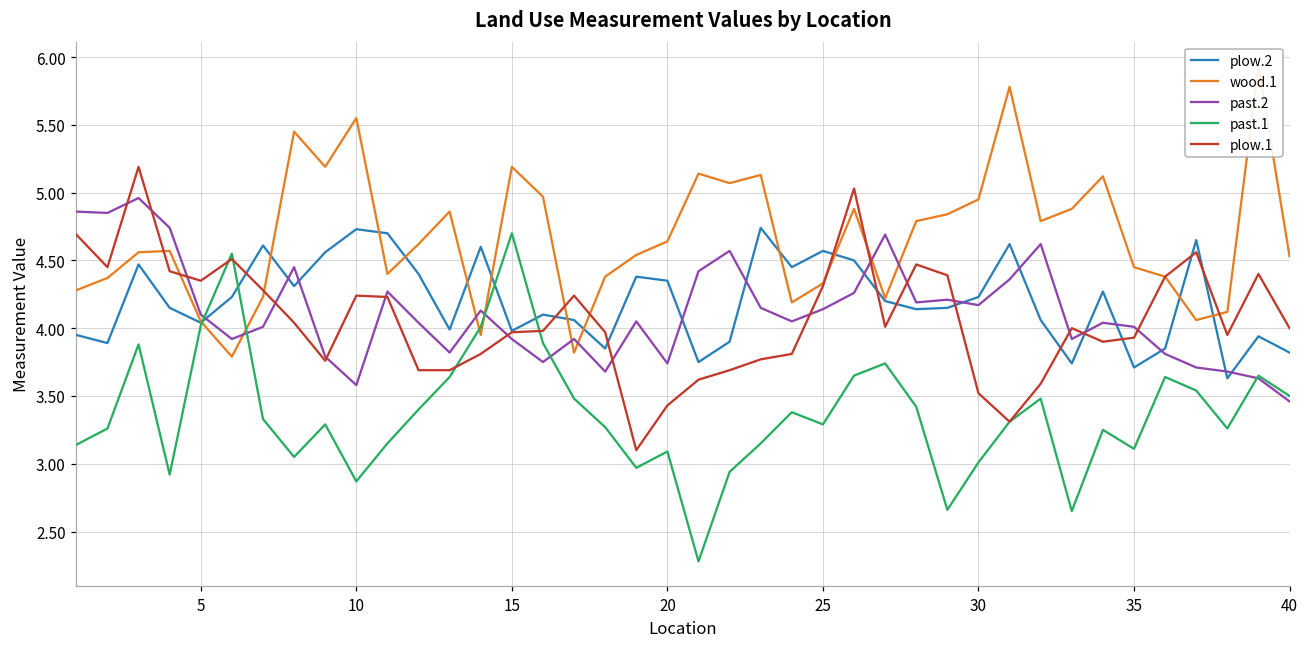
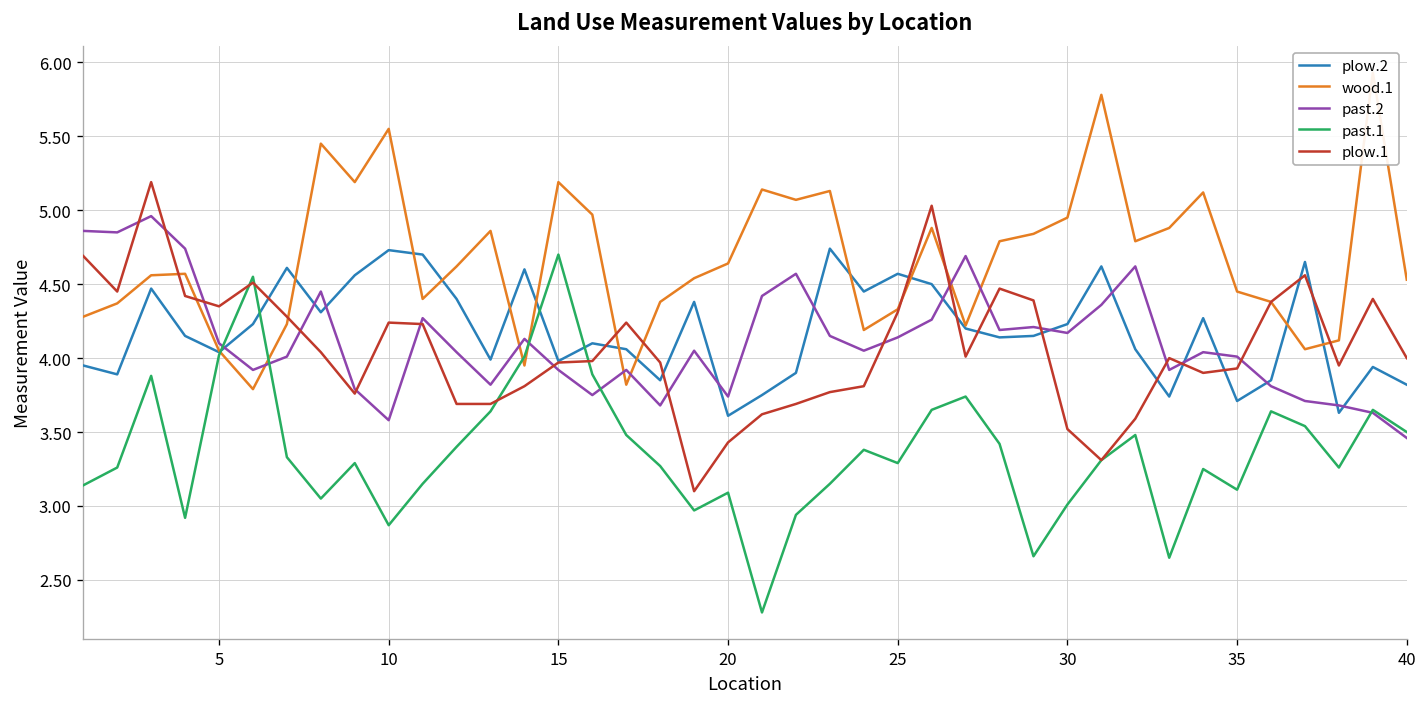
plow.2, 20: 4.35 -> 3.61
